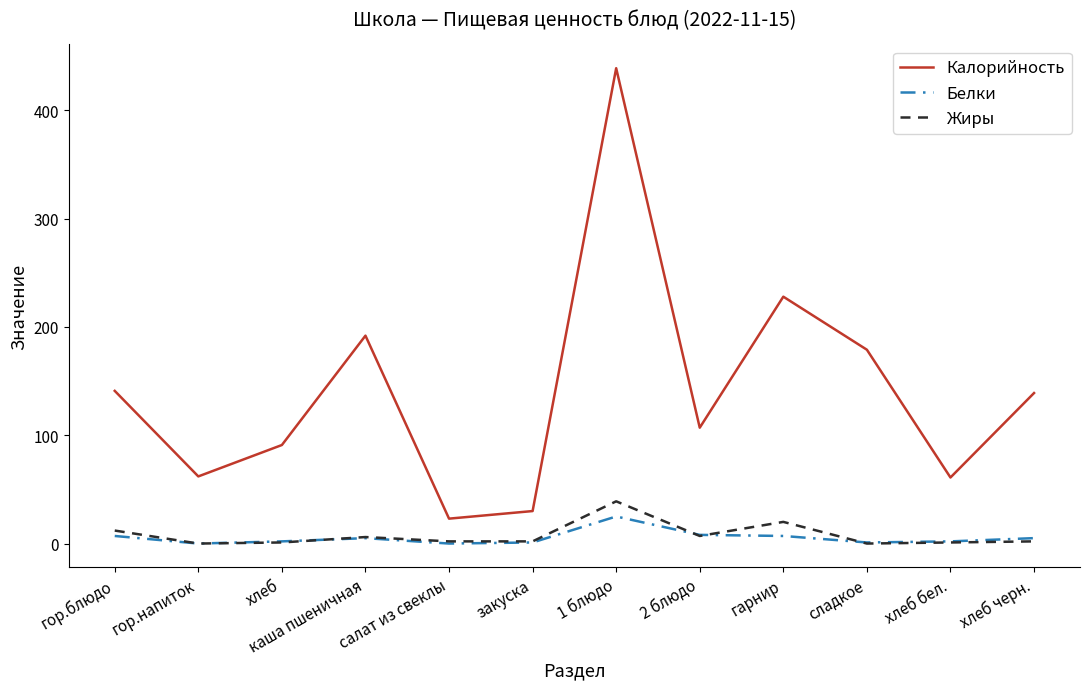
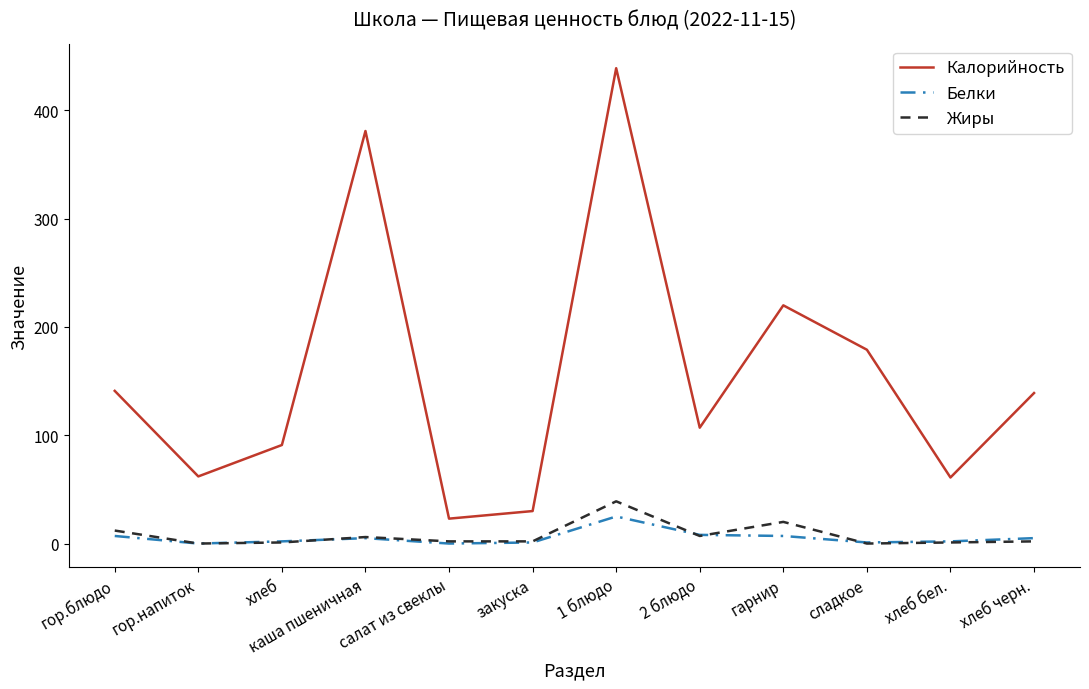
Калорийность, каша пшеничная: 192 -> 381
Калорийность, гарнир: 228 -> 220
